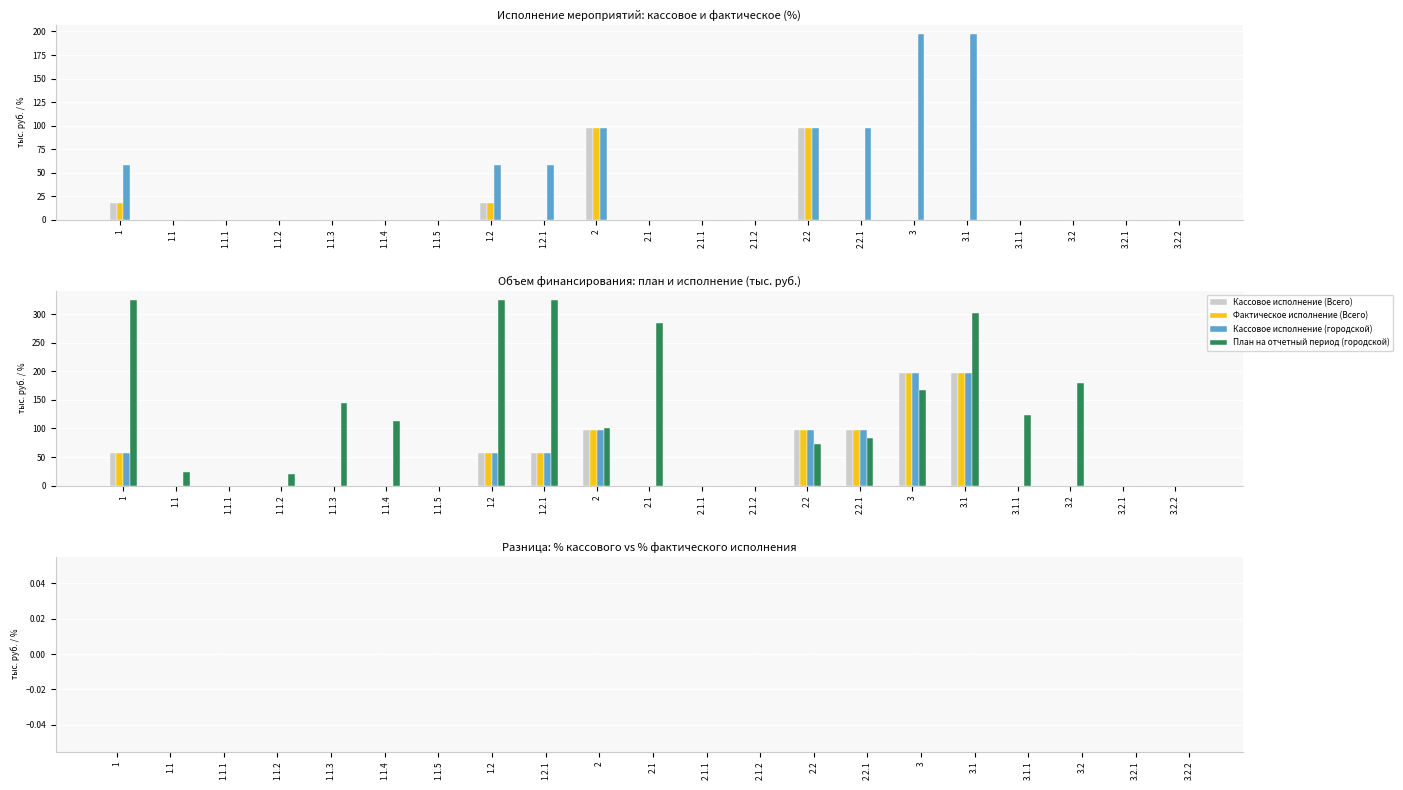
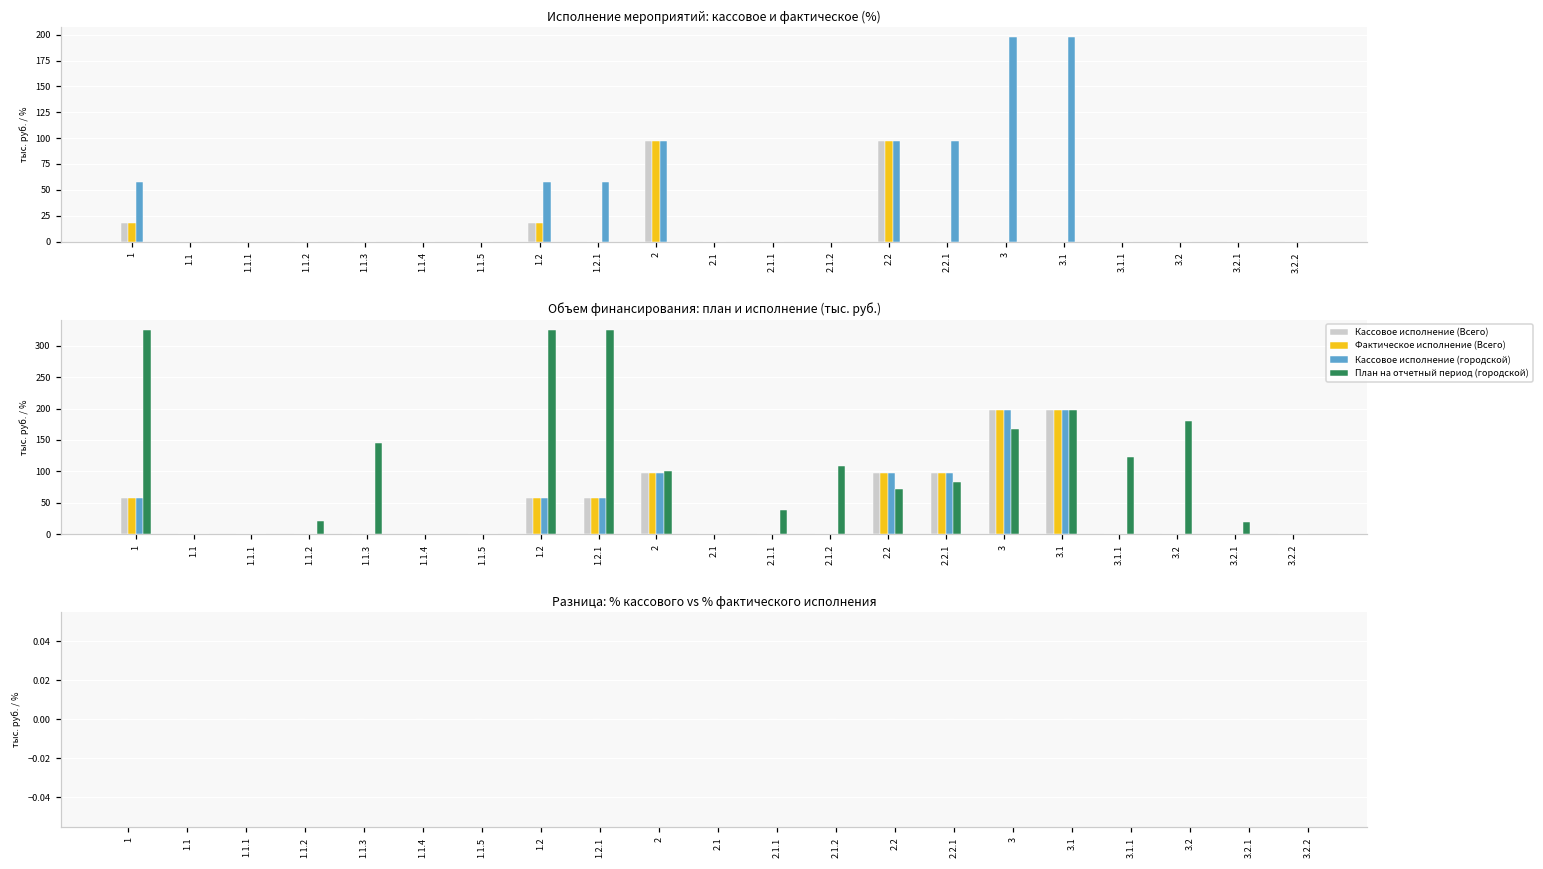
Объем финансирования: план и исполнение (тыс. руб.), План на отчетный период (городской), 1.1: 20 -> 0
Объем финансирования: план и исполнение (тыс. руб.), План на отчетный период (городской), 1.1.4: 110 -> 0
Объем финансирования: план и исполнение (тыс. руб.), План на отчетный период (городской), 2.1: 290 -> 0
Объем финансирования: план и исполнение (тыс. руб.), План на отчетный период (городской), 2.1.1: 0 -> 40
Объем финансирования: план и исполнение (тыс. руб.), План на отчетный период (городской), 2.1.2: 0 -> 110
Объем финансирования: план и исполнение (тыс. руб.), План на отчетный период (городской), 3.1: 300 -> 200
Объем финансирования: план и исполнение (тыс. руб.), План на отчетный период (городской), 3.2.1: 0 -> 20
